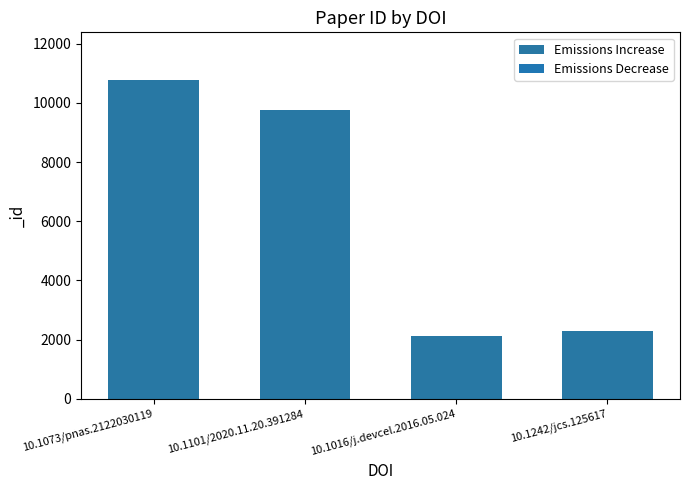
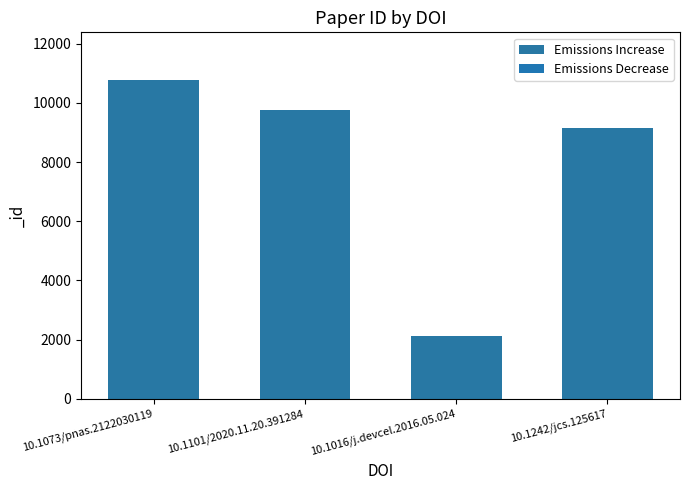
10.1242/jcs.125617: 2300 -> 9200
